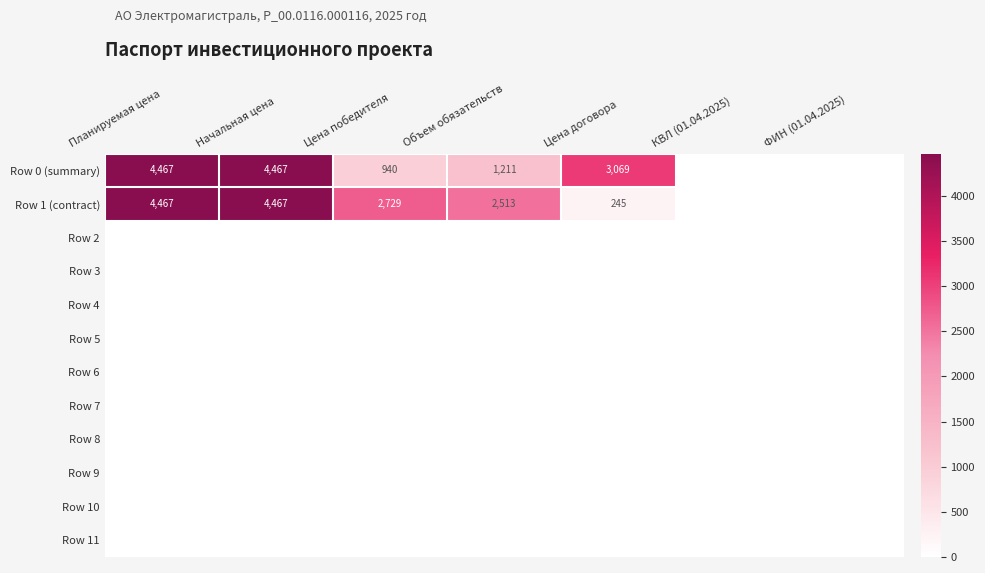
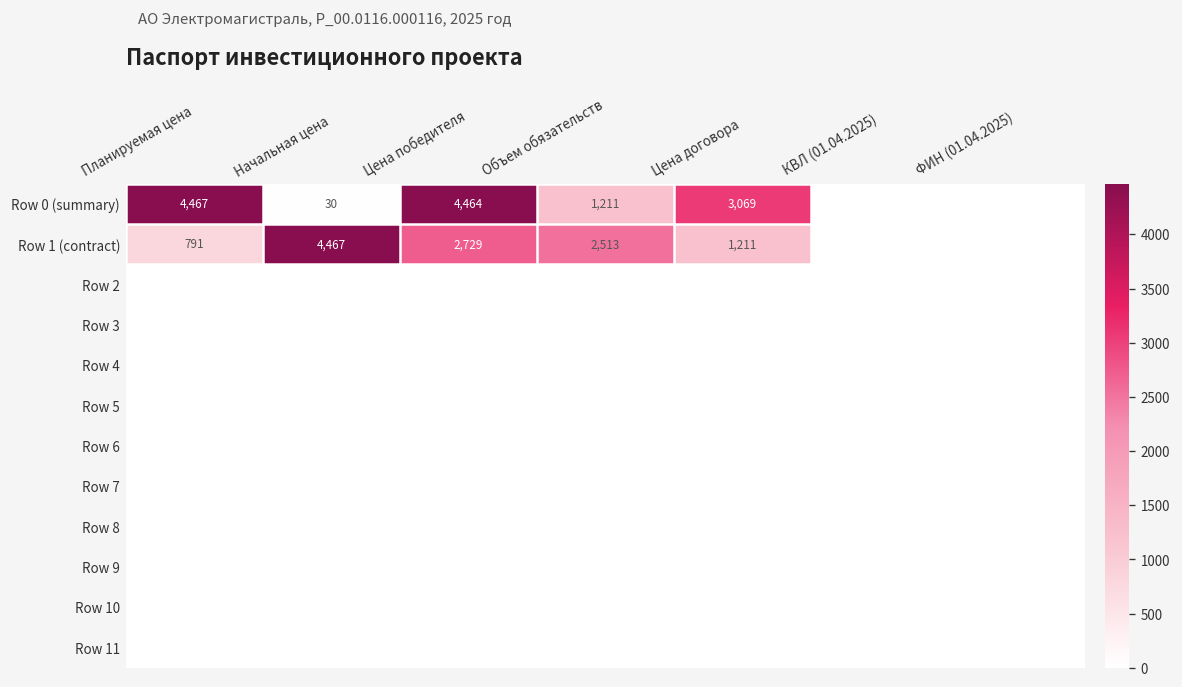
Row 0 (summary), Начальная цена: 4,467 -> 30
Row 0 (summary), Цена победителя: 940 -> 4,464
Row 1 (contract), Планируемая цена: 4,467 -> 791
Row 1 (contract), Цена договора: 245 -> 1,211
